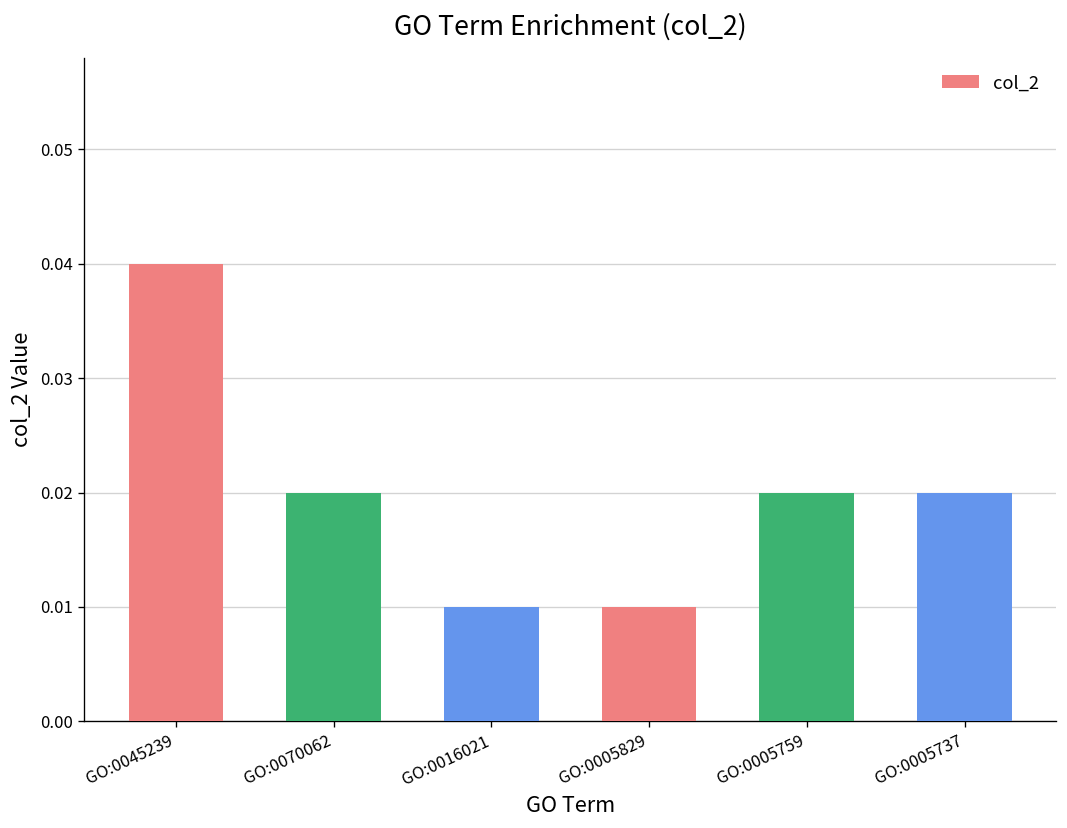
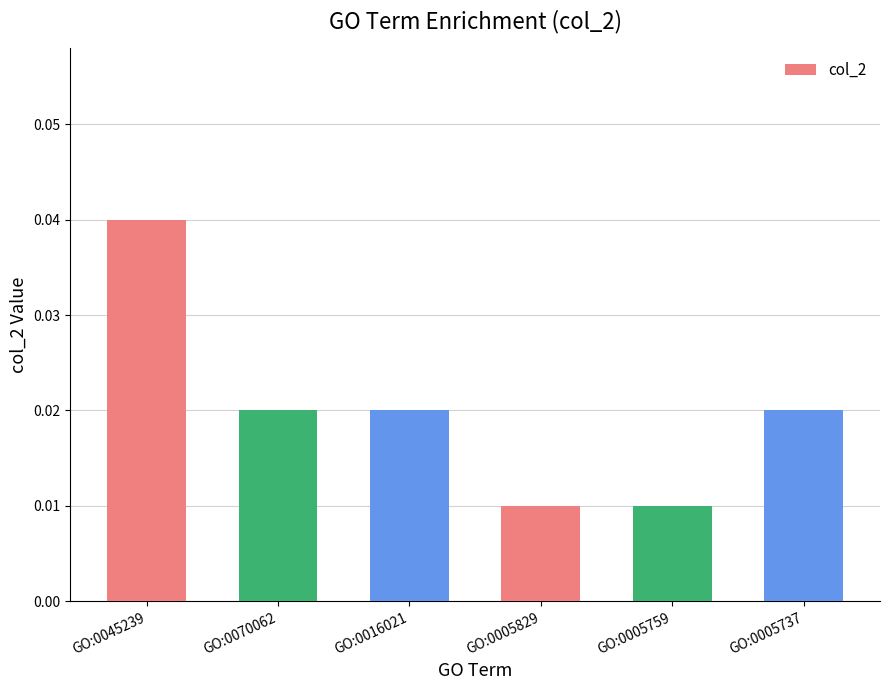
GO:0016021: 0.01 -> 0.02
GO:0005759: 0.02 -> 0.01
